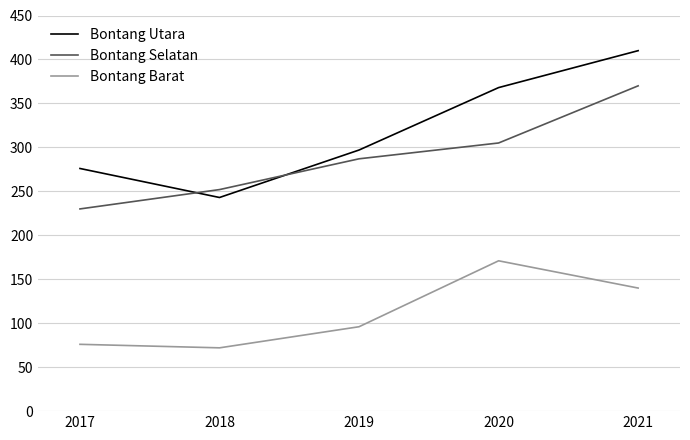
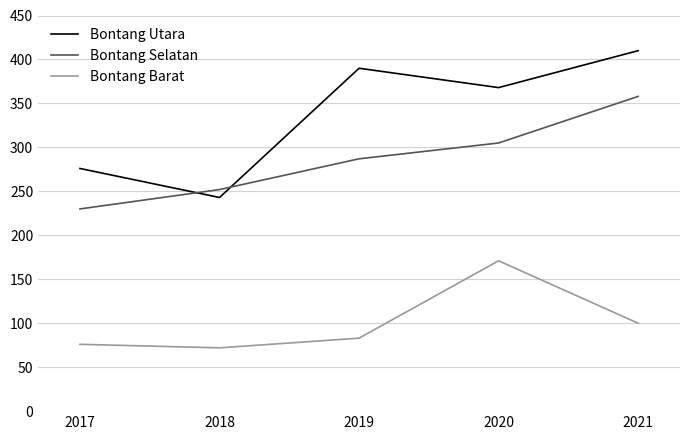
Bontang Utara, 2019: 300 -> 390
Bontang Barat, 2019: 100 -> 80
Bontang Selatan, 2021: 370 -> 360
Bontang Barat, 2021: 140 -> 100
